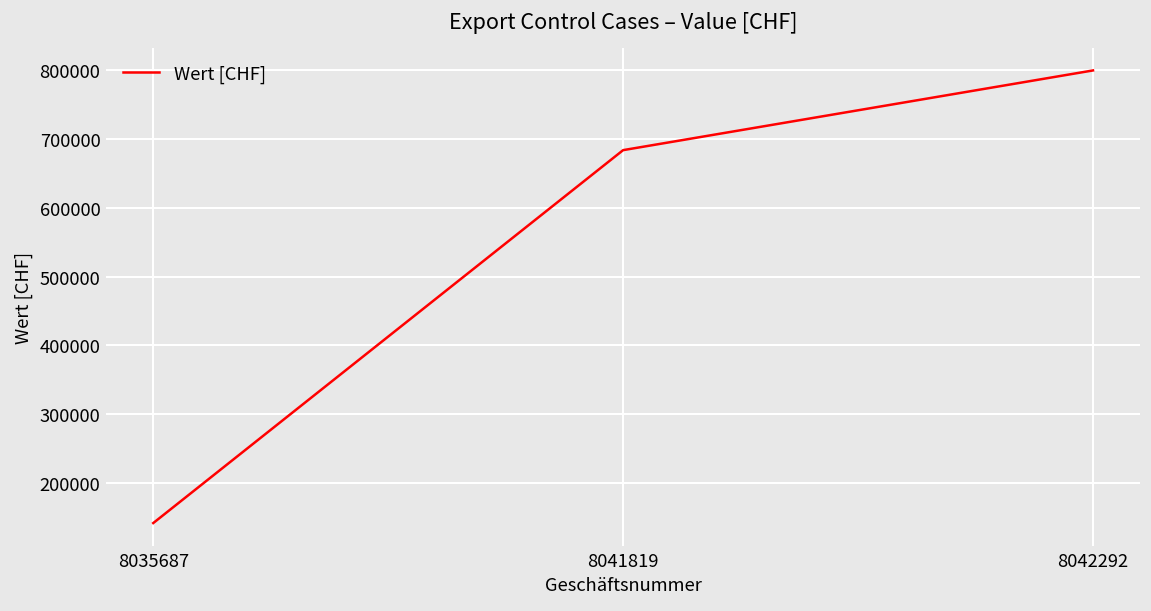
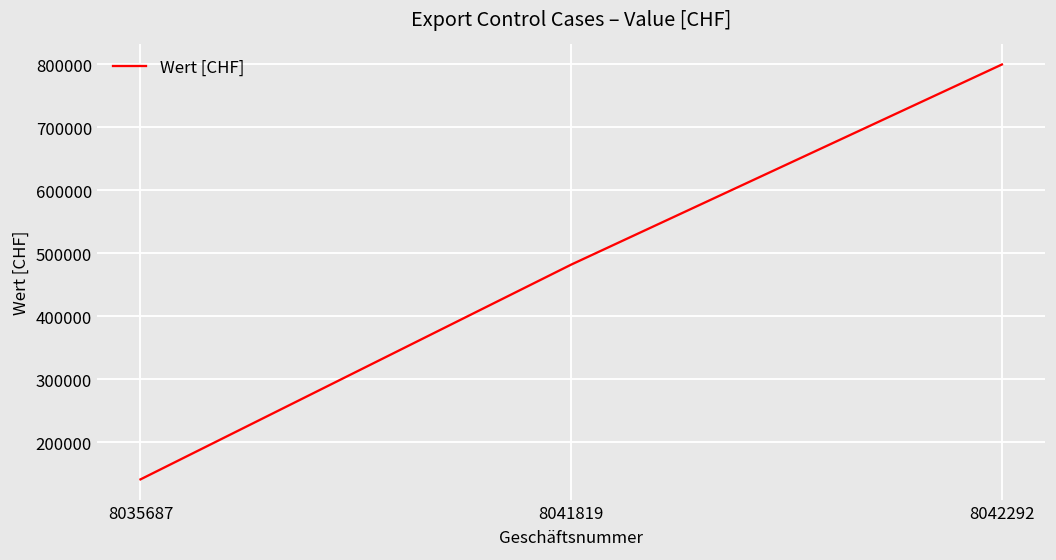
8041819: 680000 -> 480000
